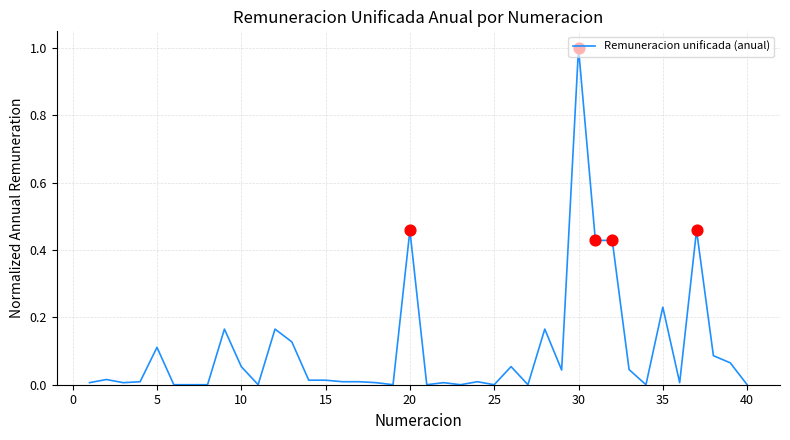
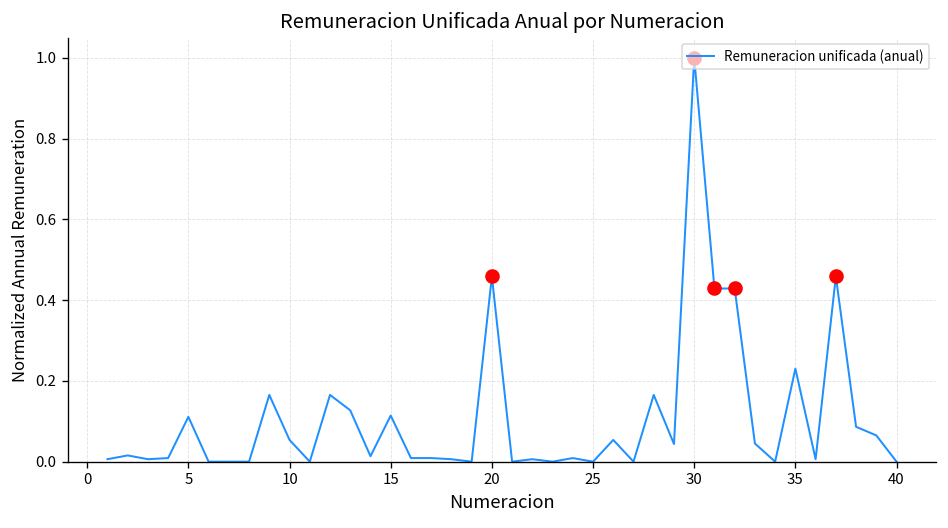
Remuneracion unificada (anual), 15: 0.01 -> 0.11
